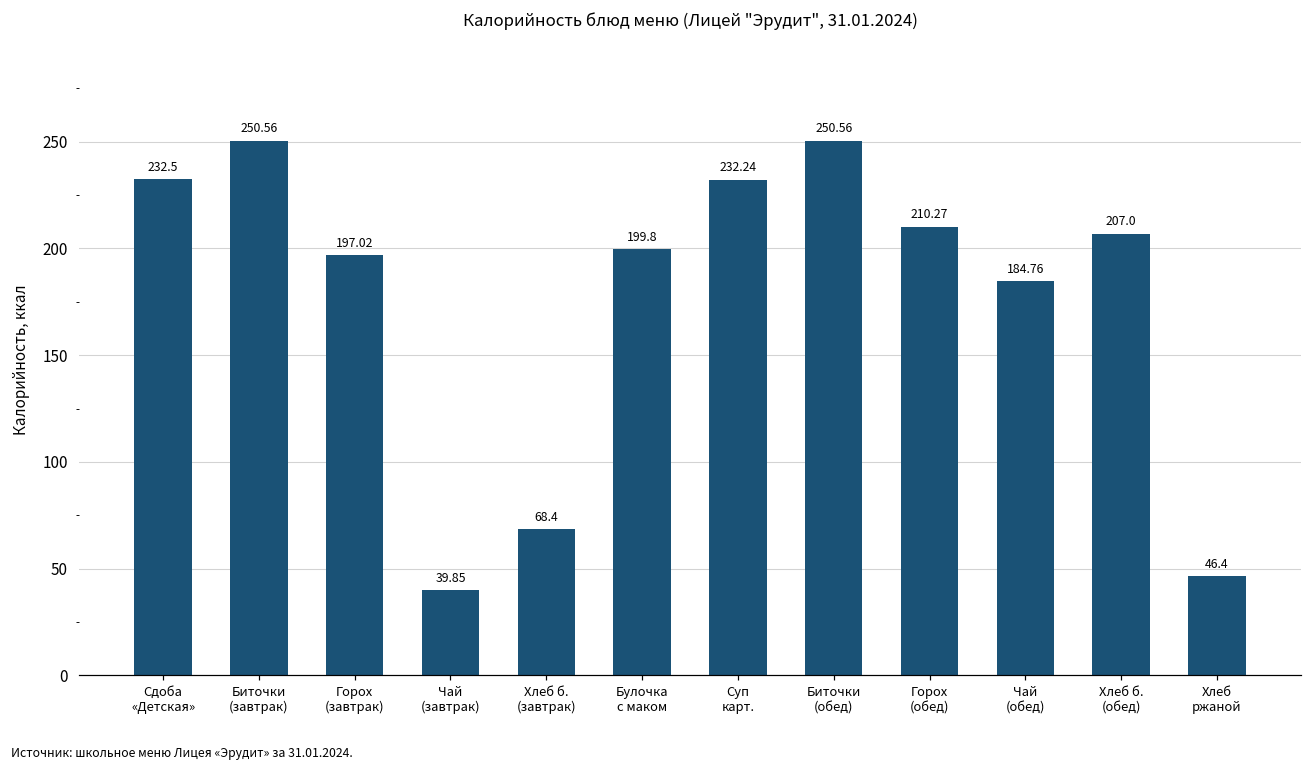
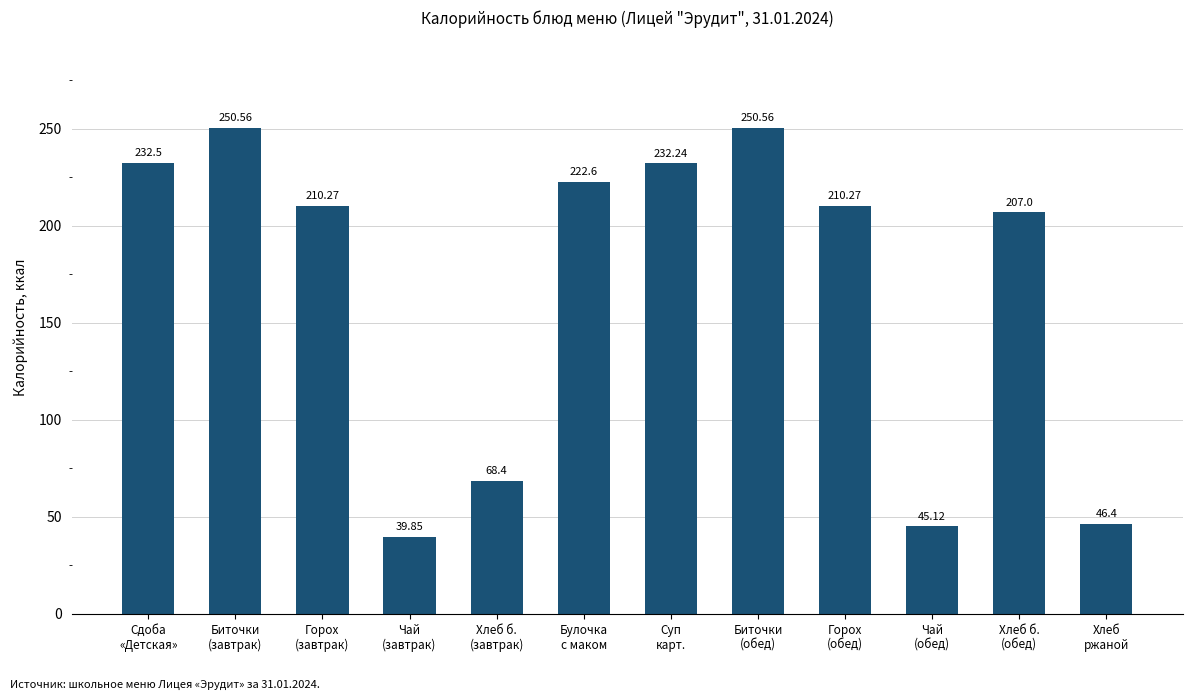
Горох (завтрак): 197.02 -> 210.27
Булочка с маком: 199.8 -> 222.6
Чай (обед): 184.76 -> 45.12
